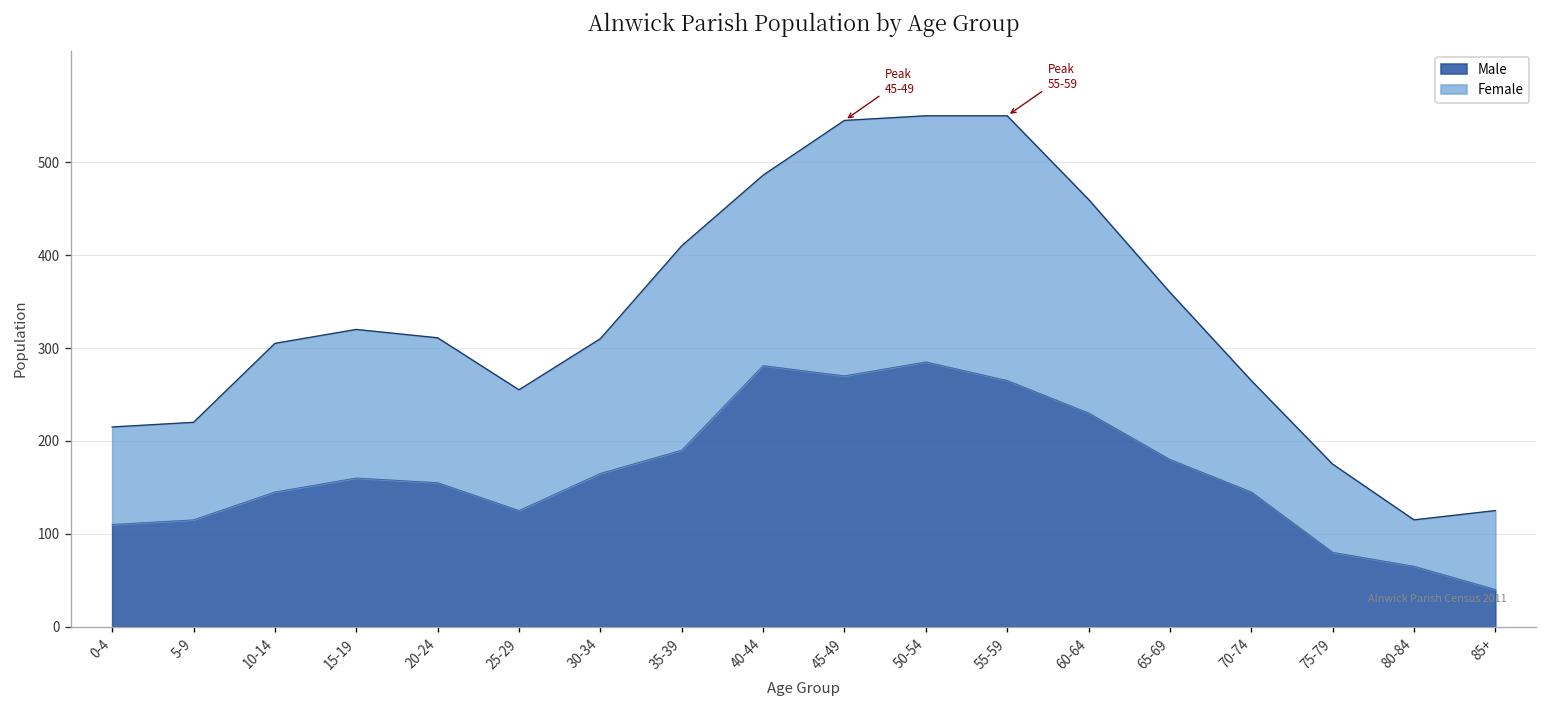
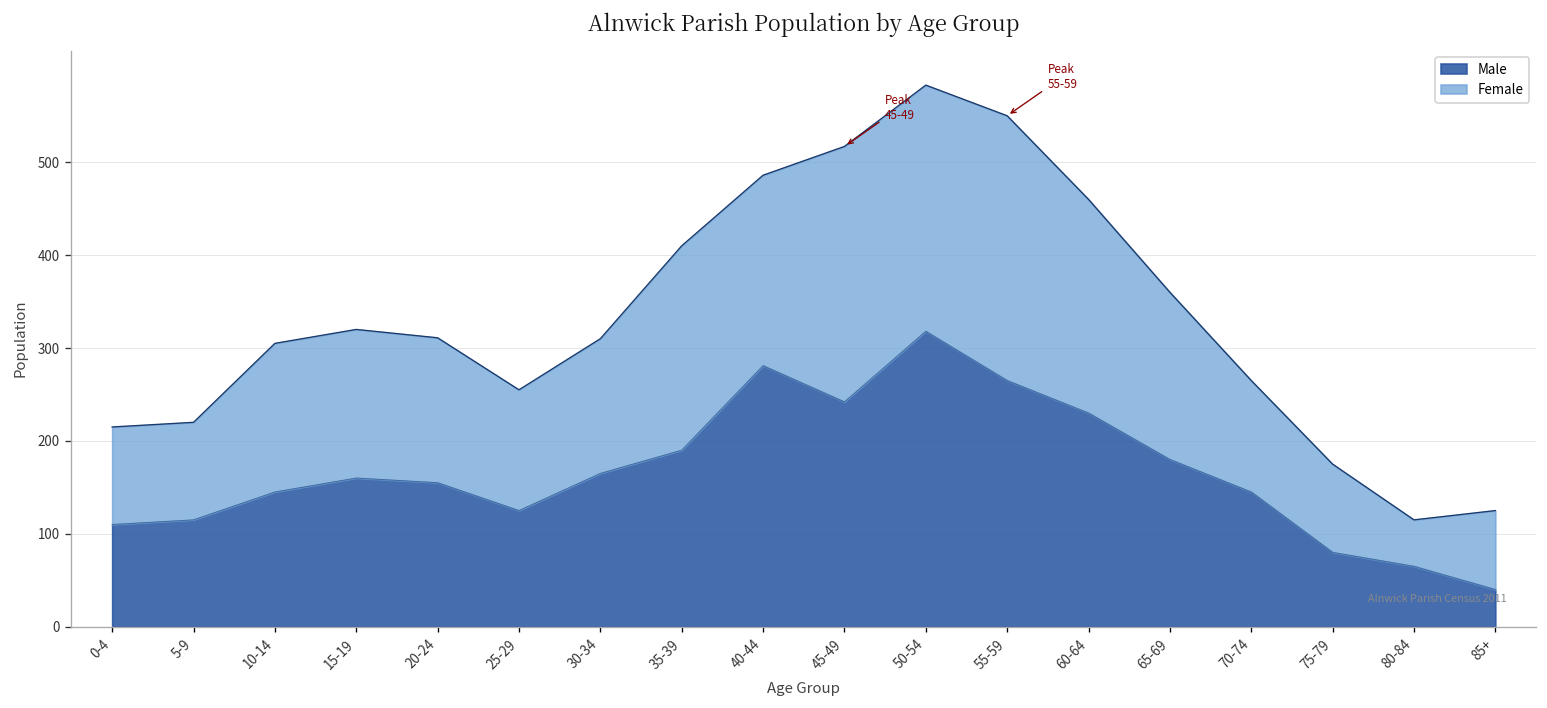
Male, 45-49: 270 -> 240
Male, 50-54: 290 -> 320
